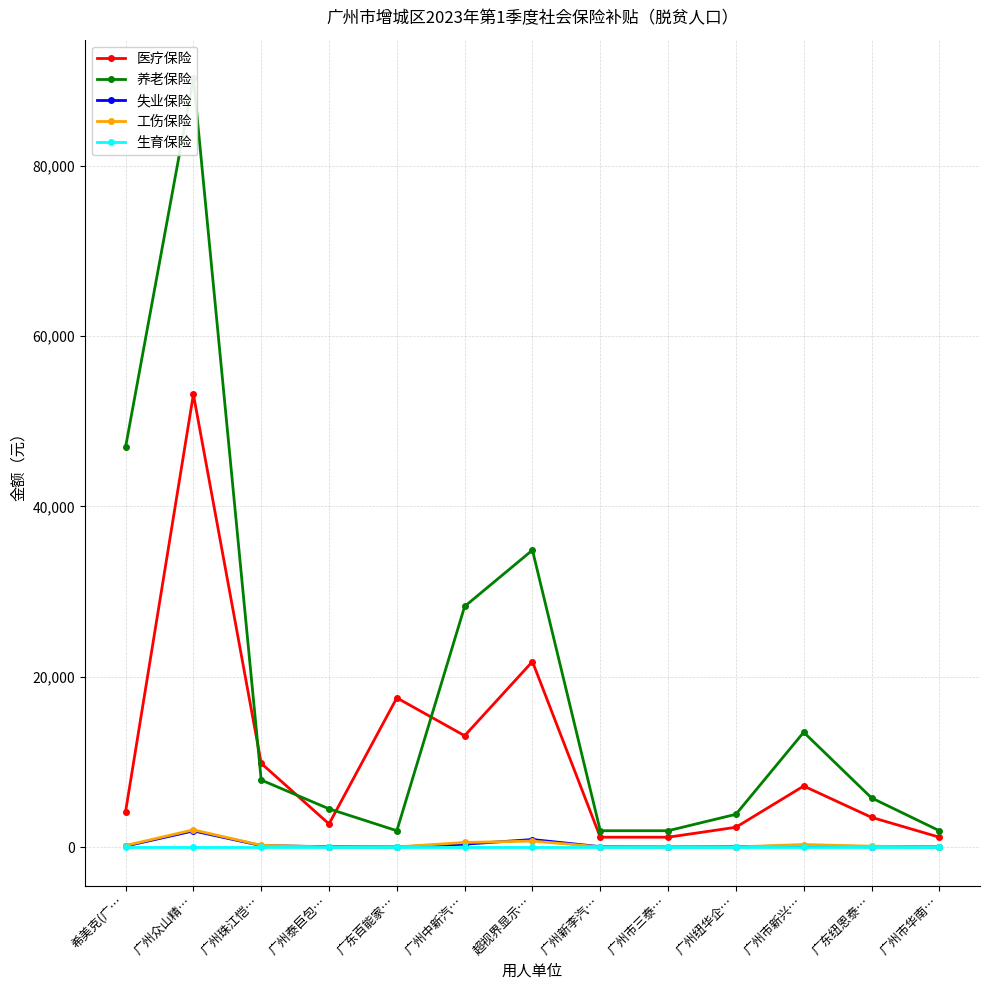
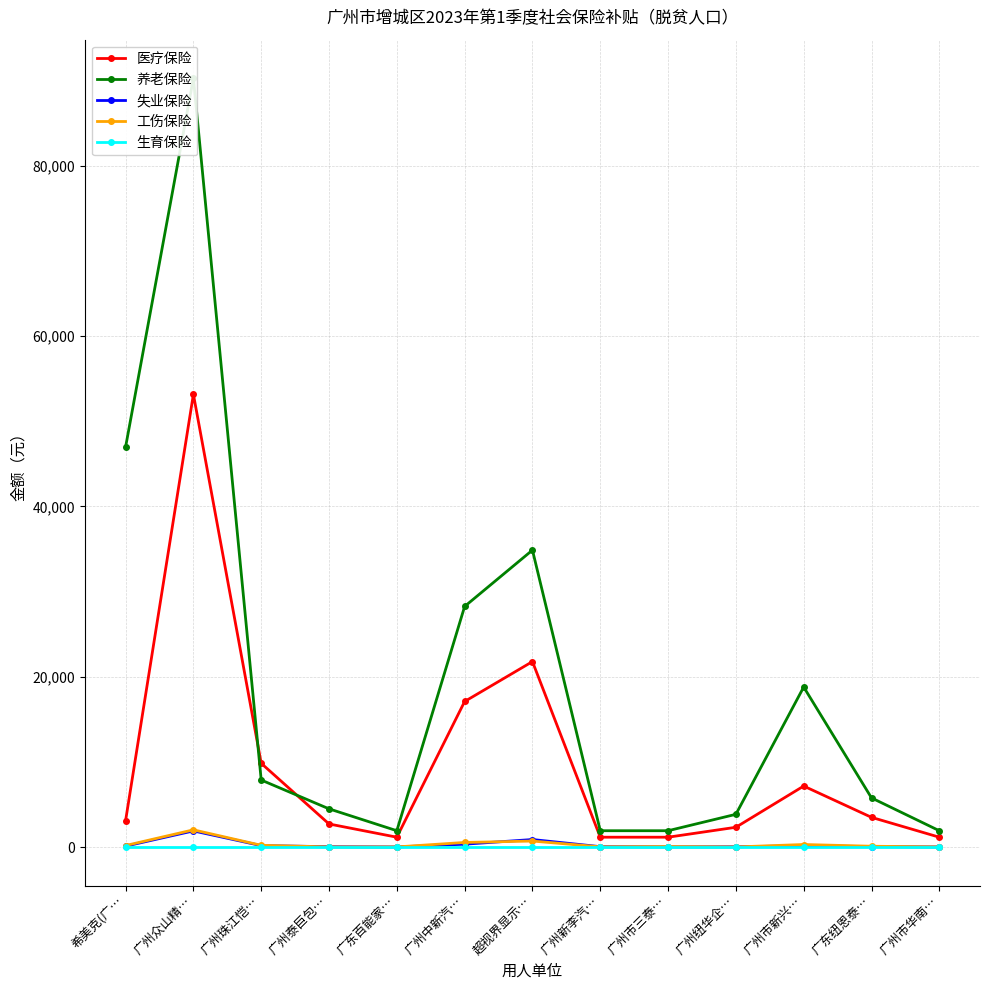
医疗保险, 希美克(广…: 4,000 -> 3,000
医疗保险, 广东百能家…: 18,000 -> 1,000
医疗保险, 广州中新汽…: 13,000 -> 17,000
养老保险, 广州市新兴…: 13,000 -> 19,000
